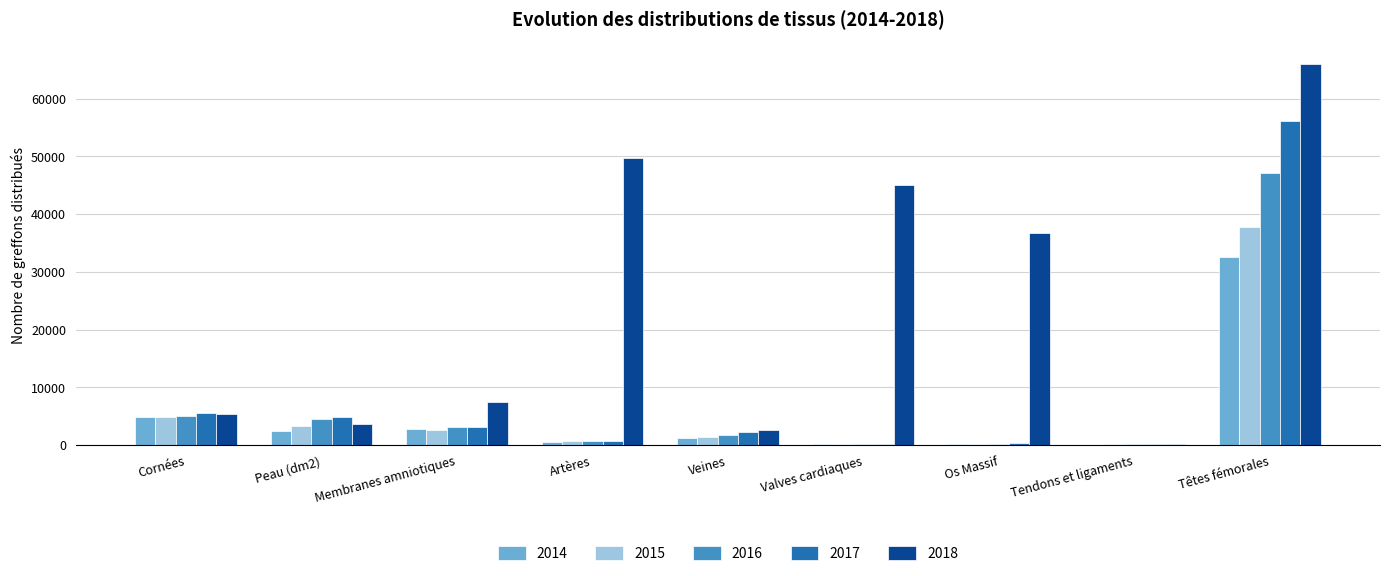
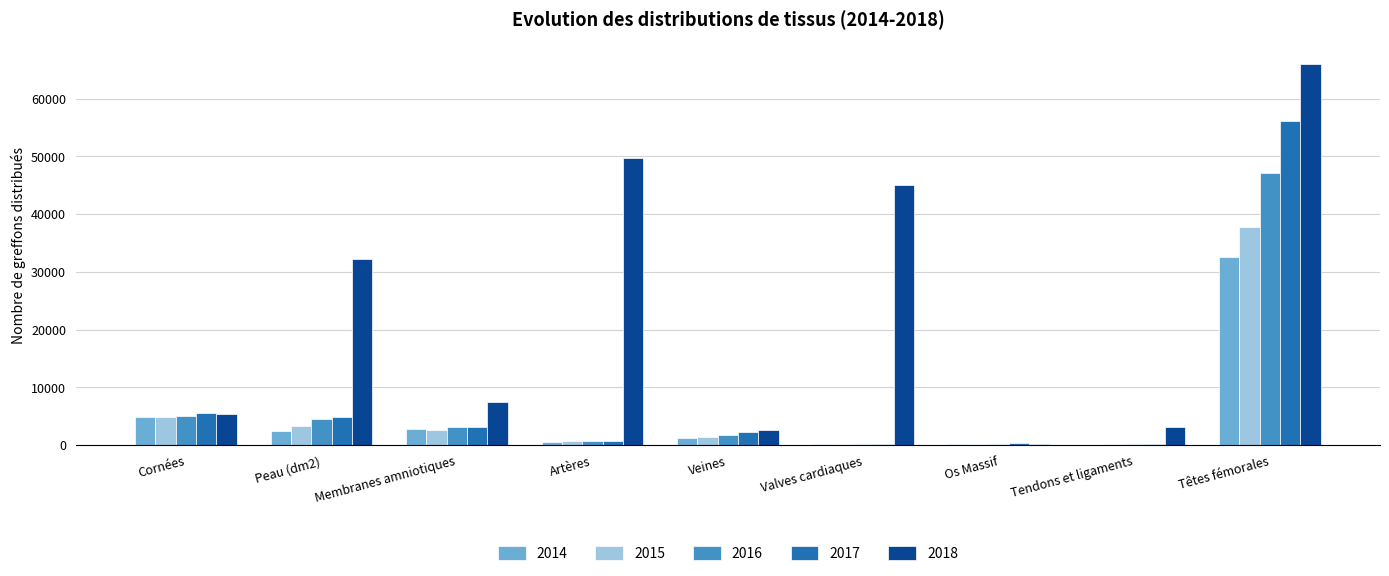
2018, Peau (dm2): 4000 -> 32000
2018, Os Massif: 37000 -> 0
2018, Tendons et ligaments: 0 -> 3000
